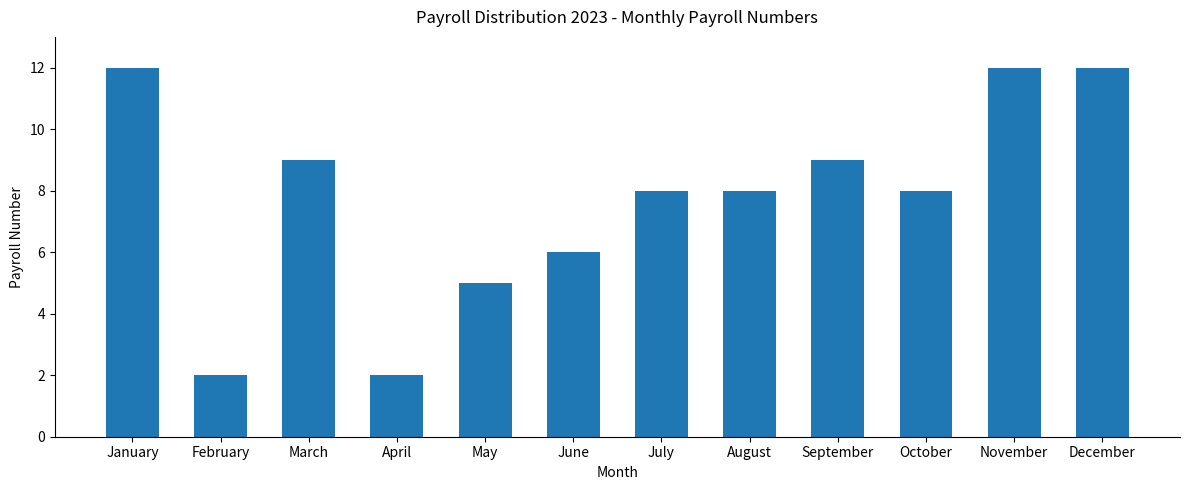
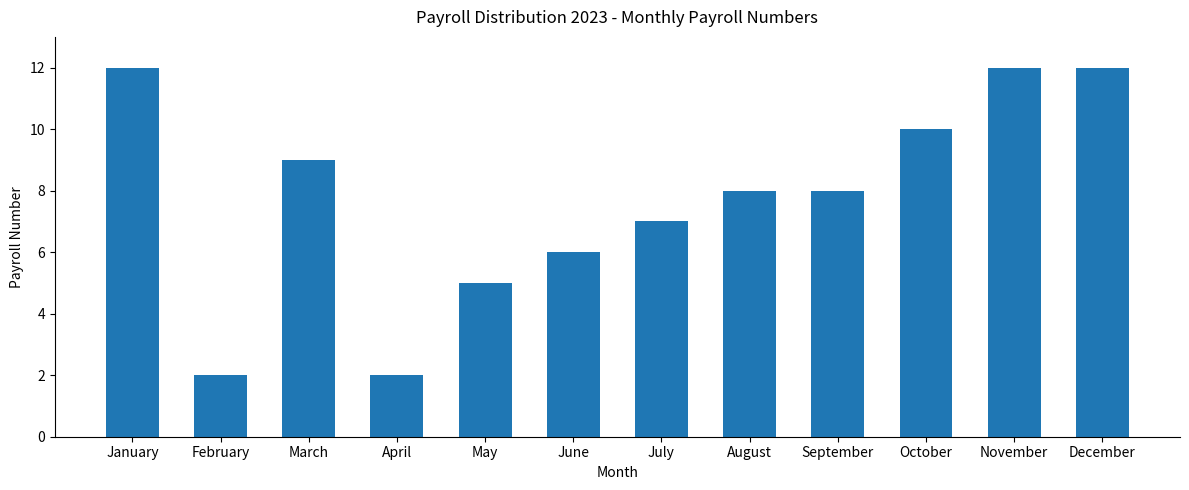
July: 8 -> 7
September: 9 -> 8
October: 8 -> 10
